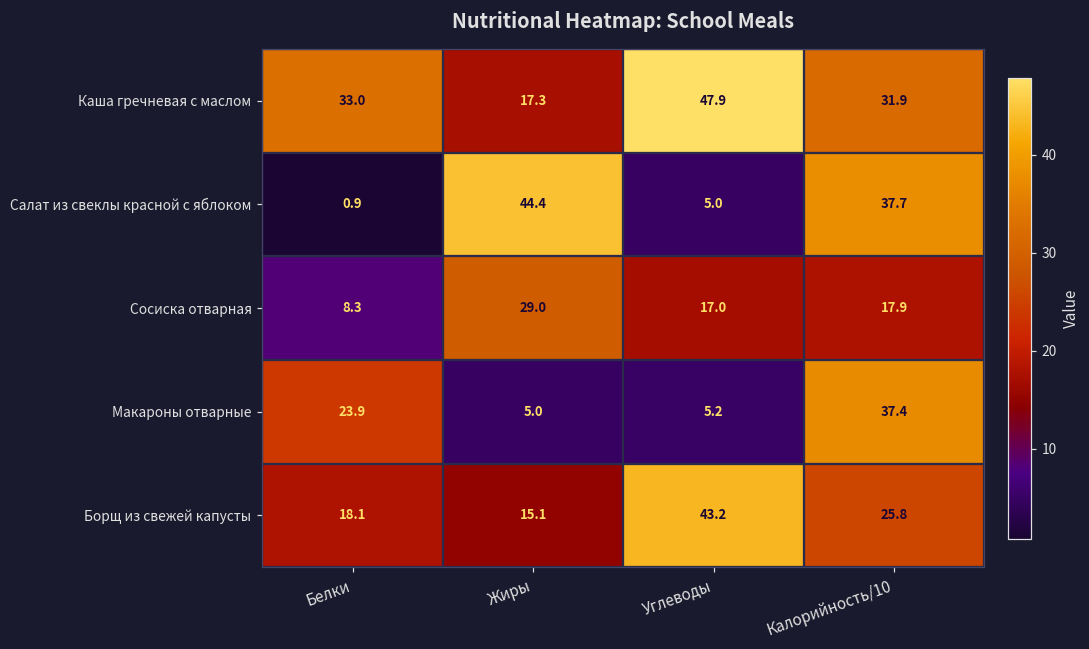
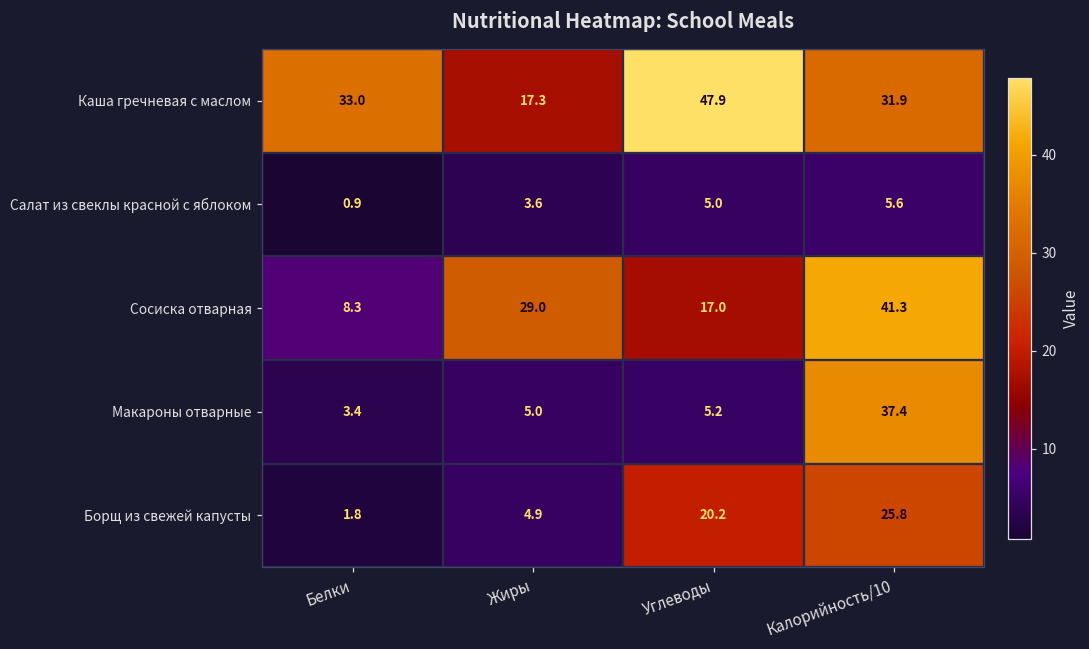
Салат из свеклы красной c яблоком, Жиры: 44.4 -> 3.6
Салат из свеклы красной c яблоком, Калорийность/10: 37.7 -> 5.6
Сосиска отварная, Калорийность/10: 17.9 -> 41.3
Макароны отварные, Белки: 23.9 -> 3.4
Борщ из свежей капусты, Белки: 18.1 -> 1.8
Борщ из свежей капусты, Жиры: 15.1 -> 4.9
Борщ из свежей капусты, Углеводы: 43.2 -> 20.2
